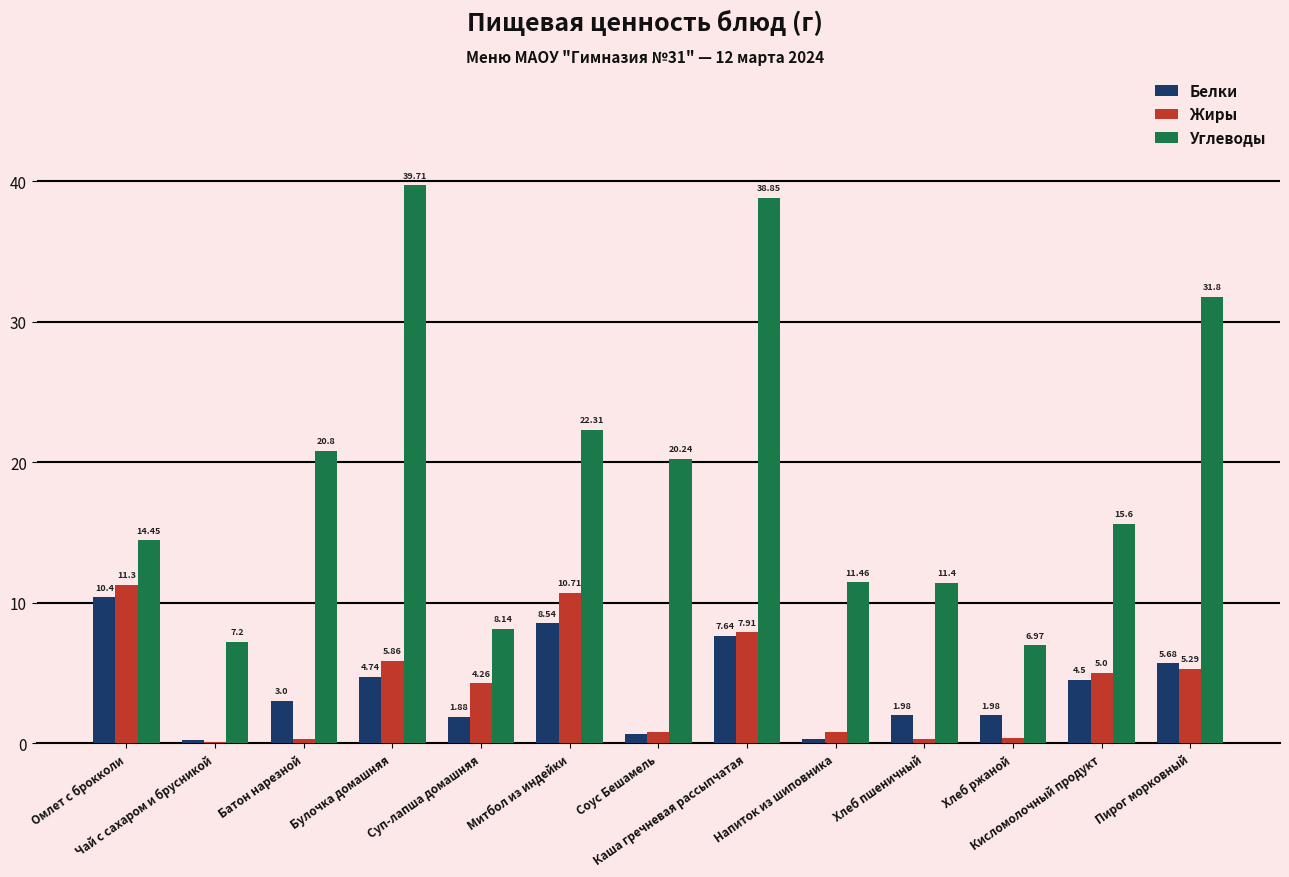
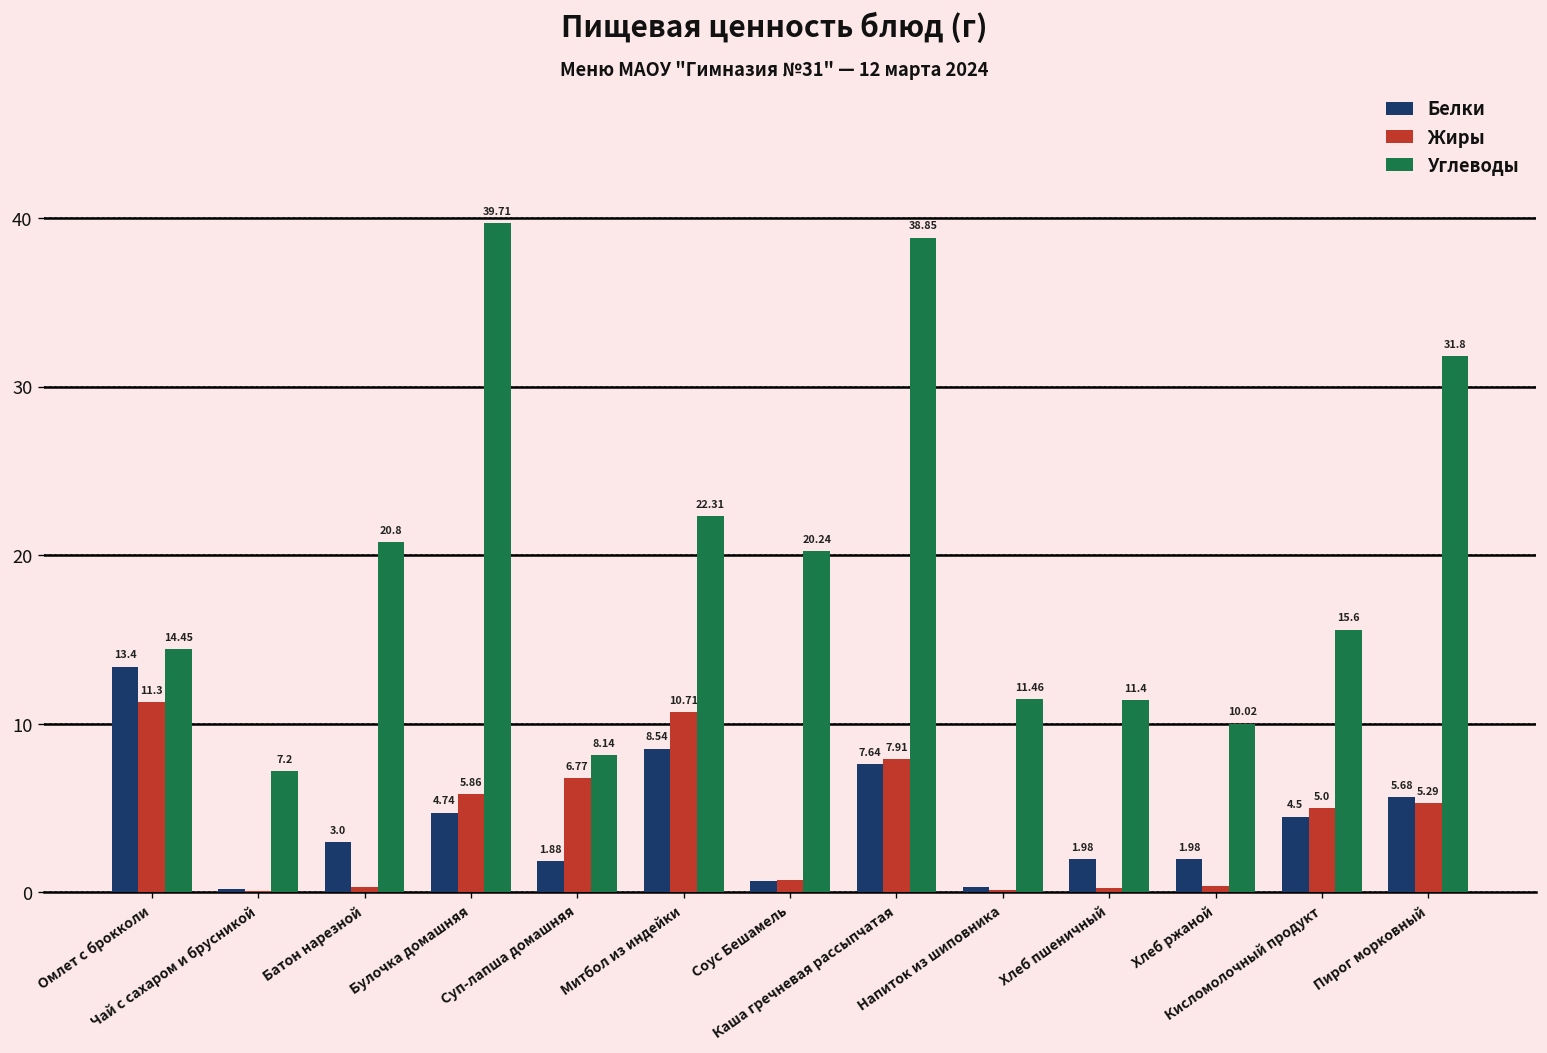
Белки, Омлет с брокколи: 10.4 -> 13.4
Жиры, Суп-лапша домашняя: 4.26 -> 6.77
Жиры, Напиток из шиповника: 0.8 -> 0.1
Углеводы, Хлеб ржаной: 6.97 -> 10.02
